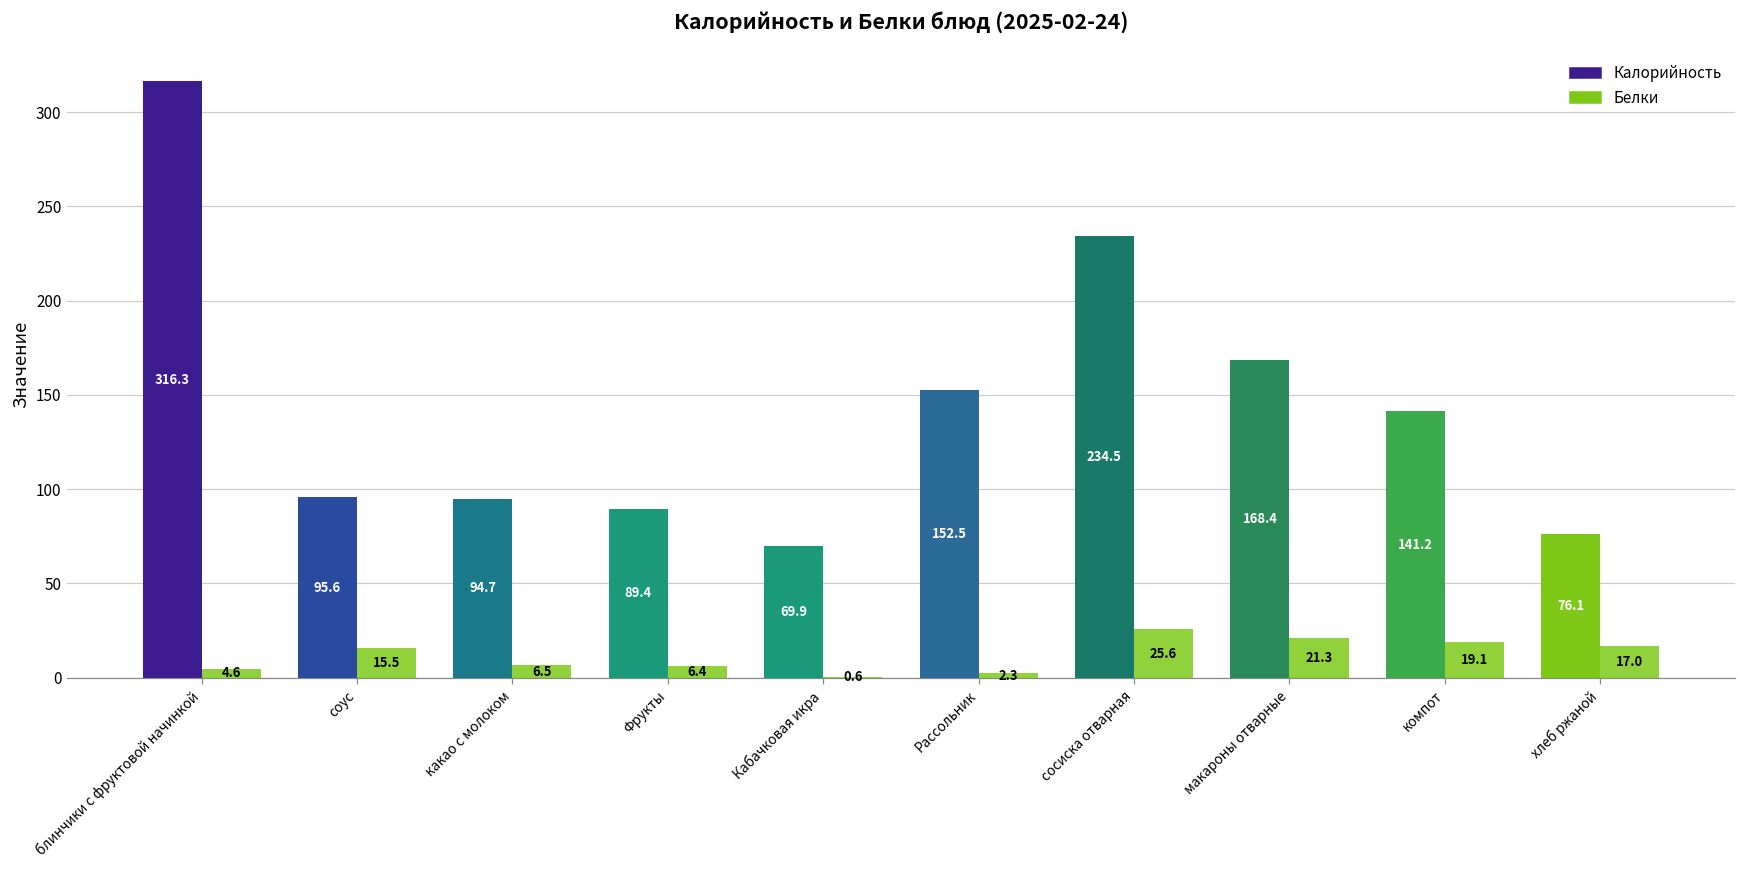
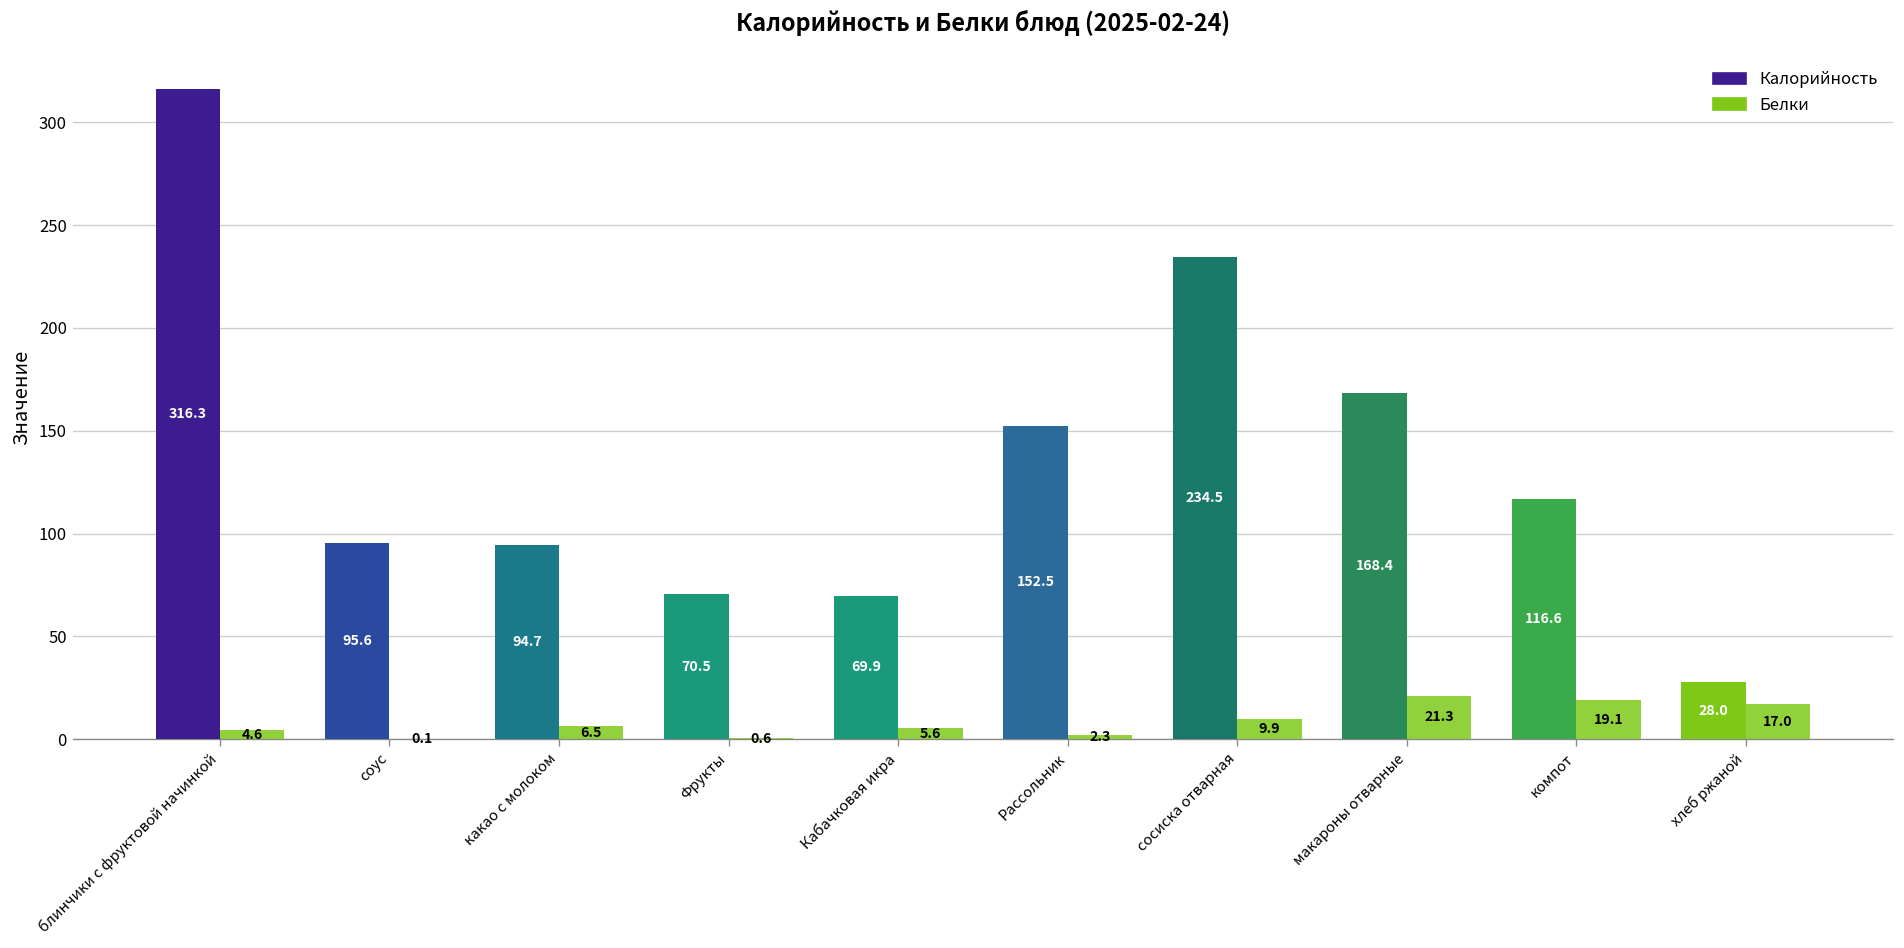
Белки, соус: 15.5 -> 0.1
Калорийность, Фрукты: 89.4 -> 70.5
Белки, Фрукты: 6.4 -> 0.6
Белки, Кабачковая икра: 0.6 -> 5.6
Белки, сосиска отварная: 25.6 -> 9.9
Калорийность, компот: 141.2 -> 116.6
Калорийность, хлеб ржаной: 76.1 -> 28.0
